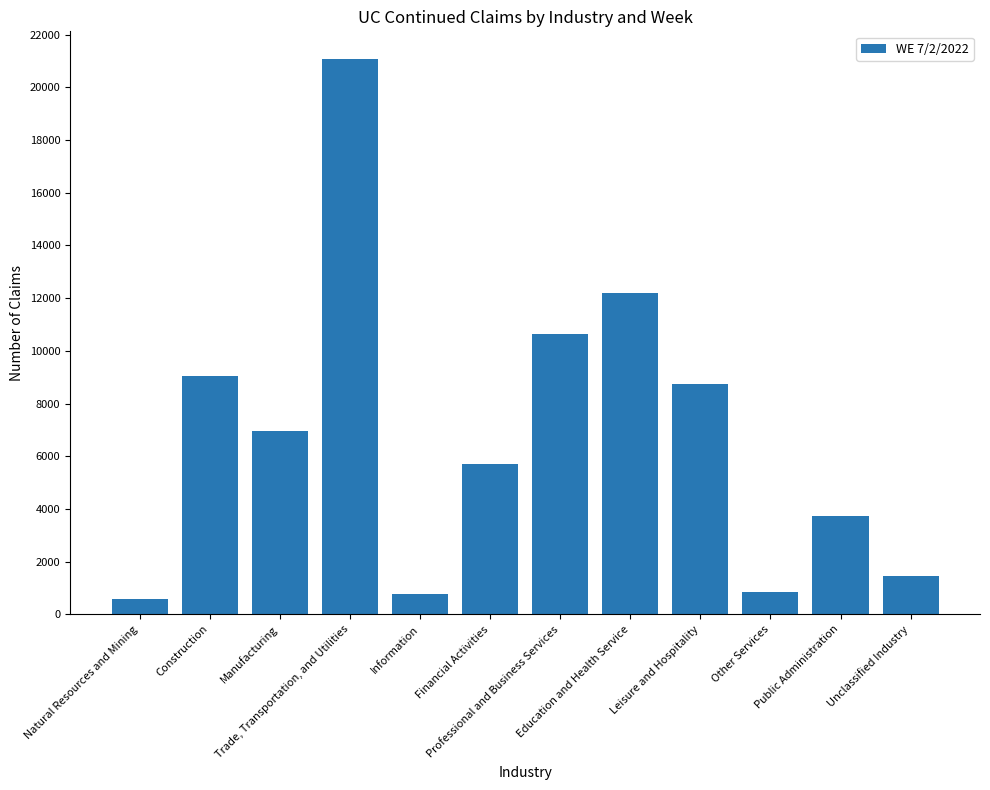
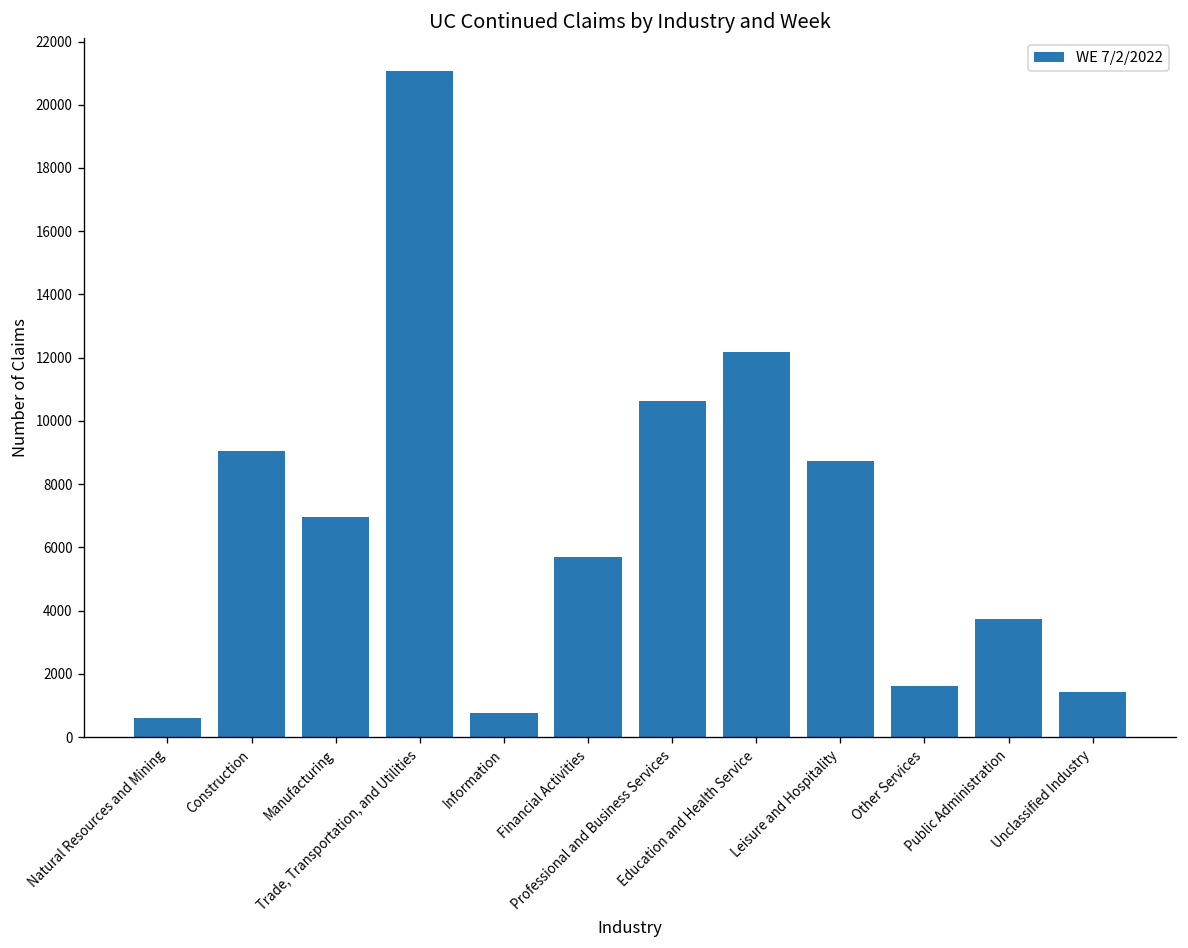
Other Services: 800 -> 1600
